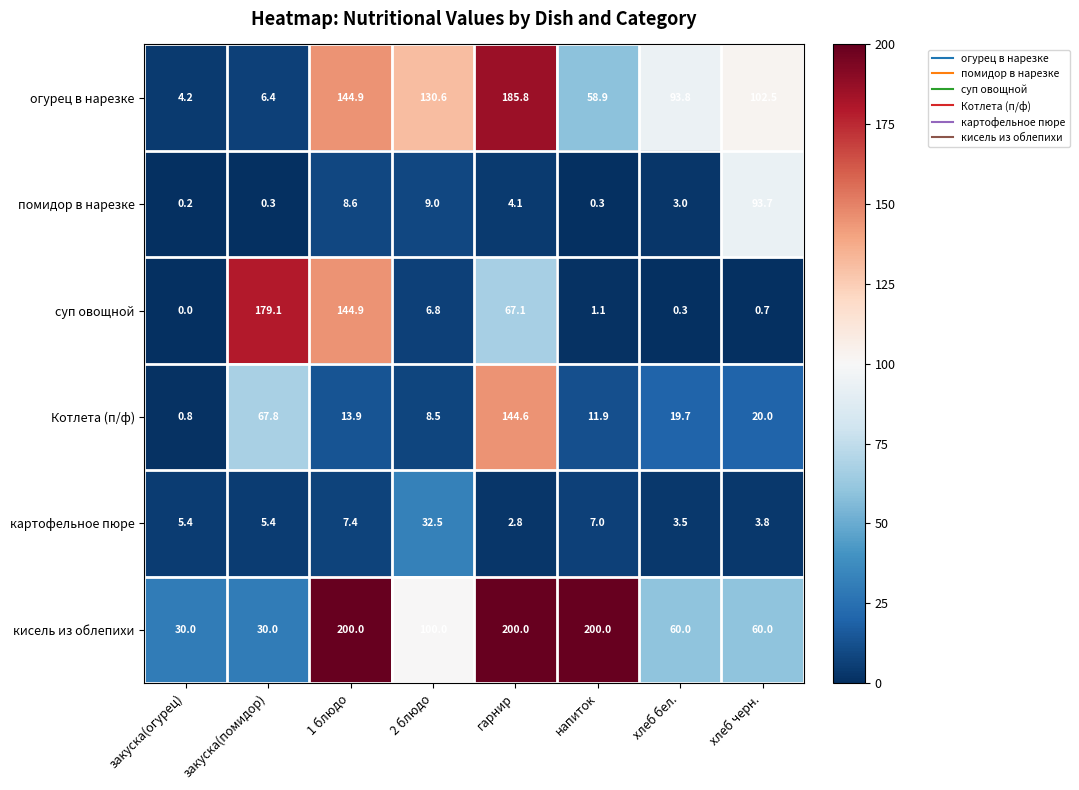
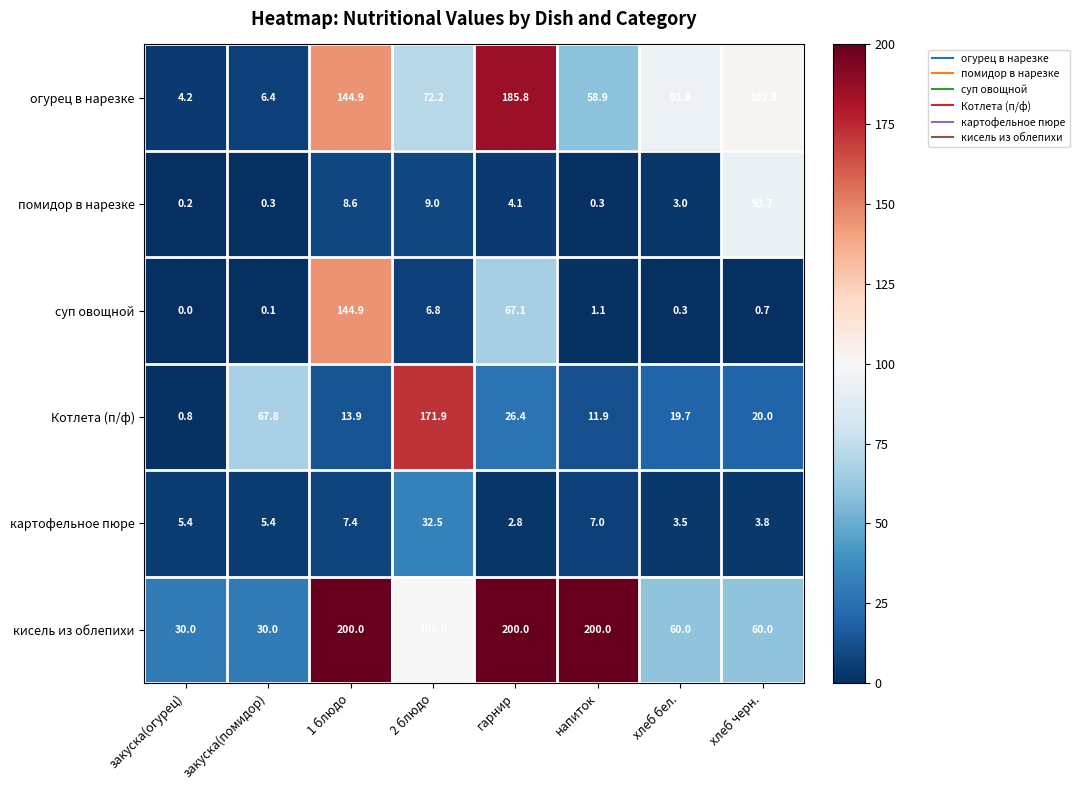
огурец в нарезке, 2 блюдо: 130.6 -> 72.2
суп овощной, закуска(помидор): 179.1 -> 0.1
Котлета (п/ф), 2 блюдо: 8.5 -> 171.9
Котлета (п/ф), гарнир: 144.6 -> 26.4
